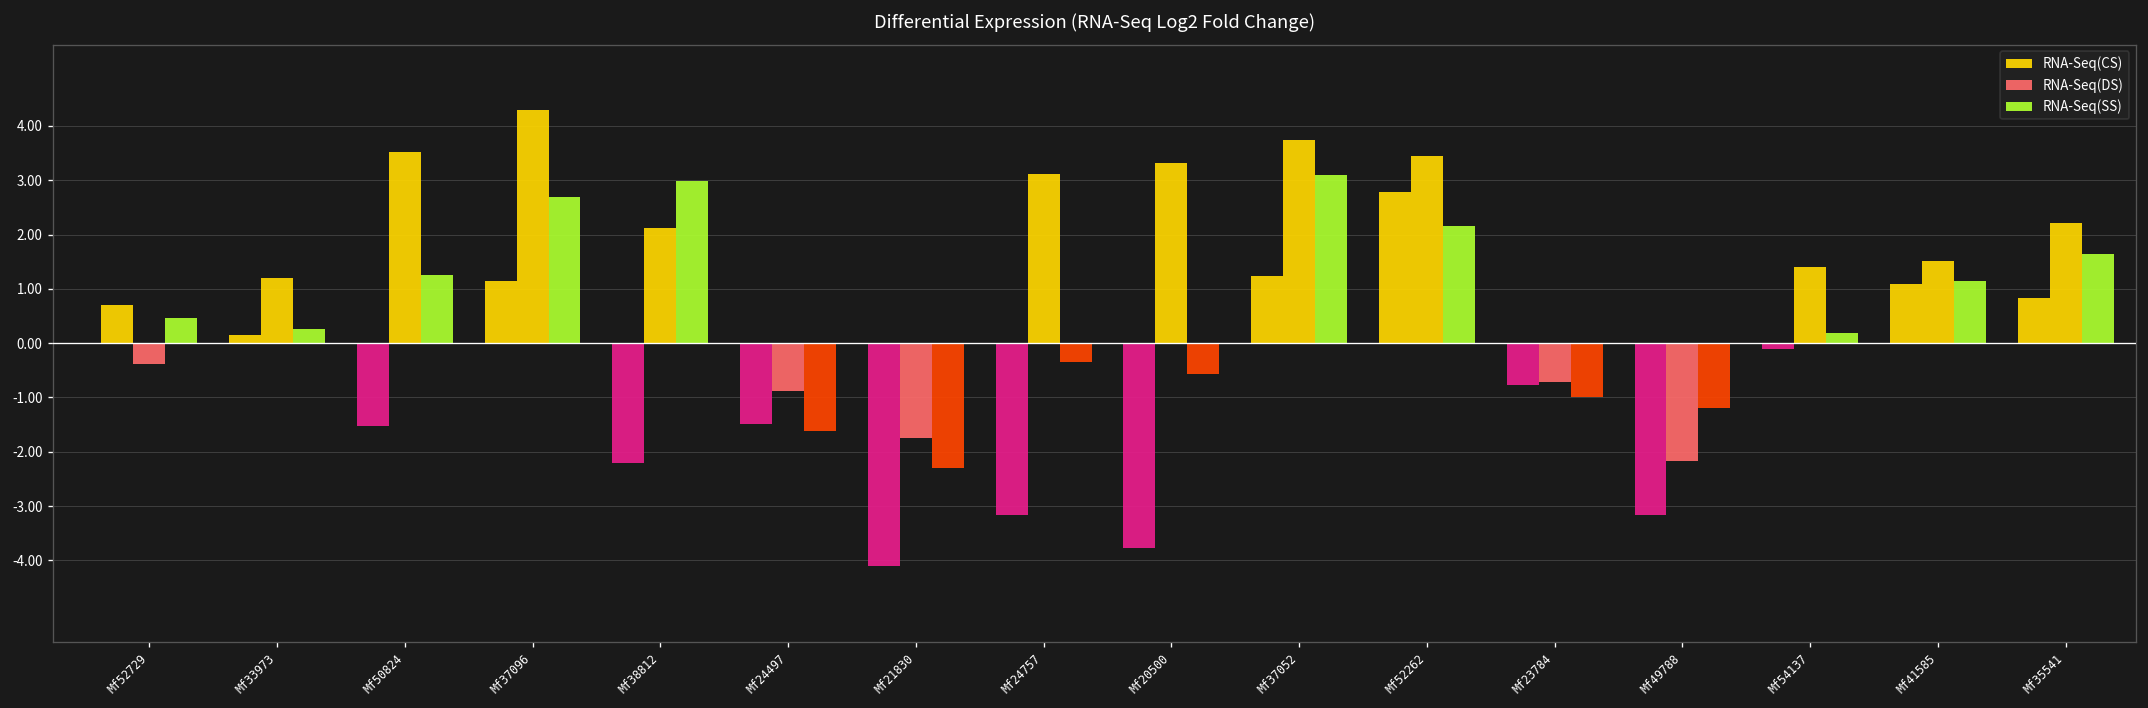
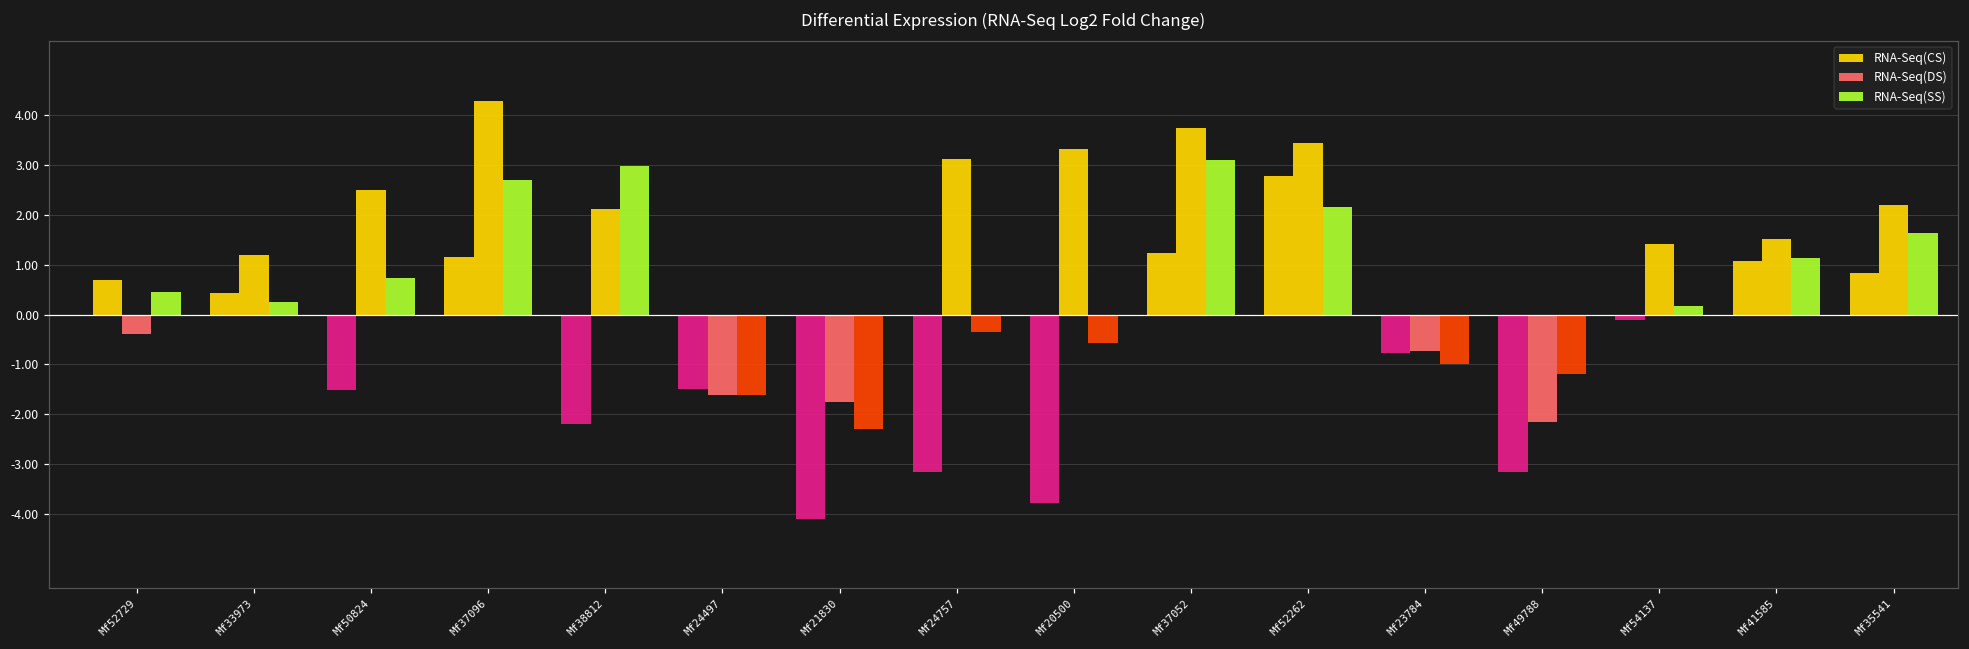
RNA-Seq(CS), Mf33973: 0.2 -> 0.4
RNA-Seq(DS), Mf50824: 3.5 -> 2.5
RNA-Seq(SS), Mf50824: 1.3 -> 0.7
RNA-Seq(DS), Mf24497: -0.9 -> -1.6
